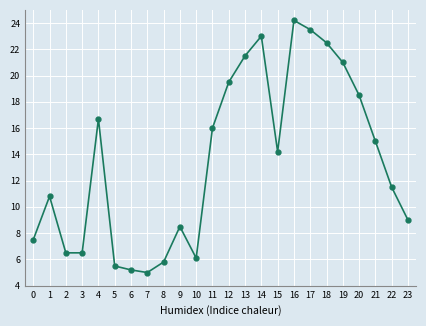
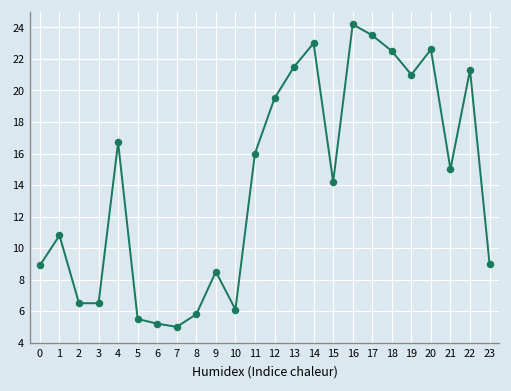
0: 7.5 -> 8.9
20: 18.5 -> 22.6
22: 11.5 -> 21.3
